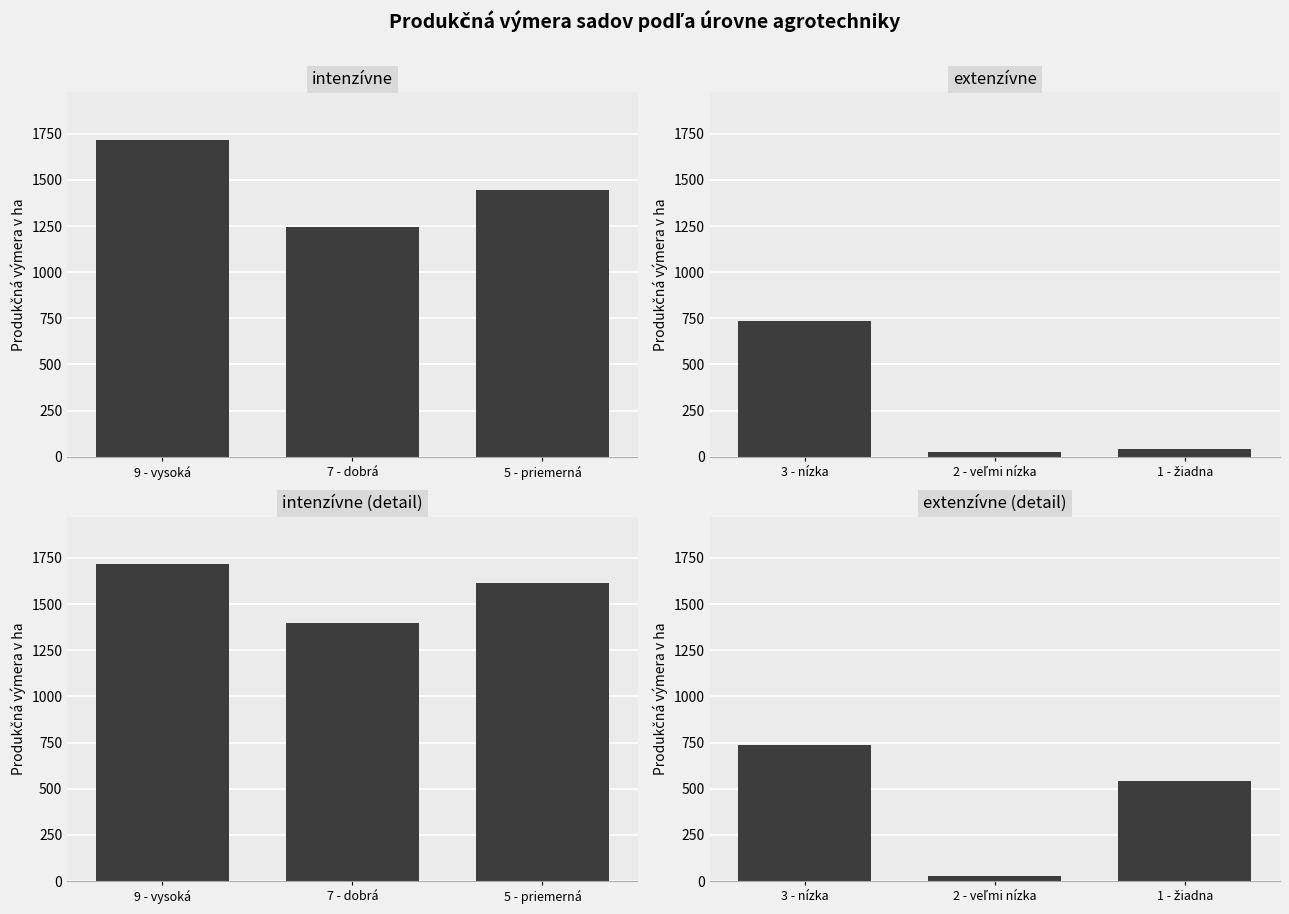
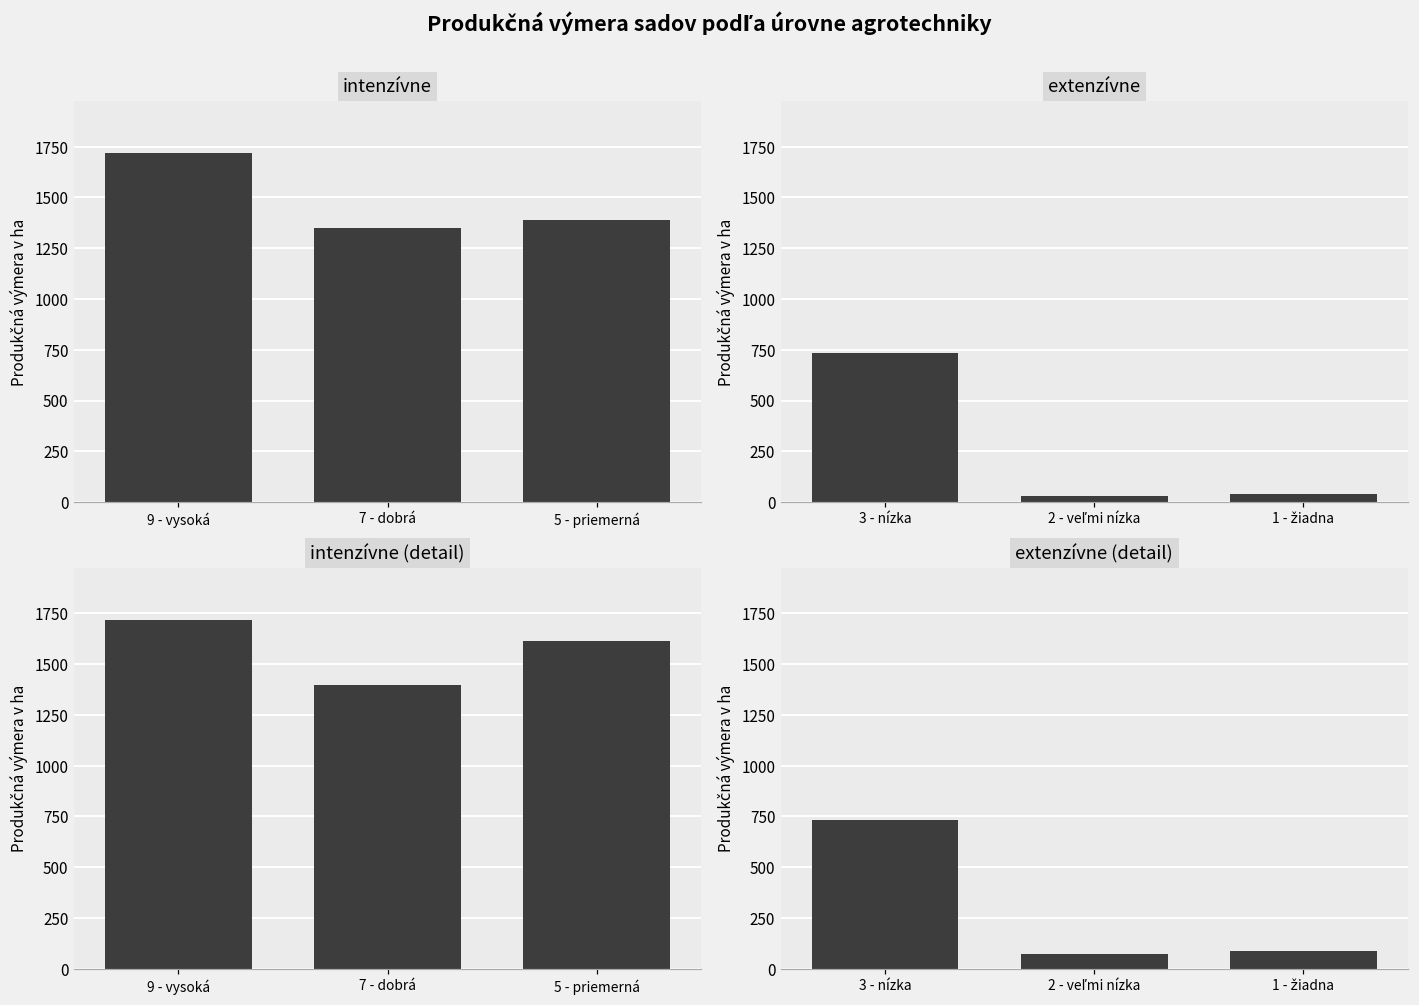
intenzívne, 7 - dobrá: 1240 -> 1350
intenzívne, 5 - priemerná: 1450 -> 1390
extenzívne (detail), 2 - veľmi nízka: 30 -> 70
extenzívne (detail), 1 - žiadna: 540 -> 90
